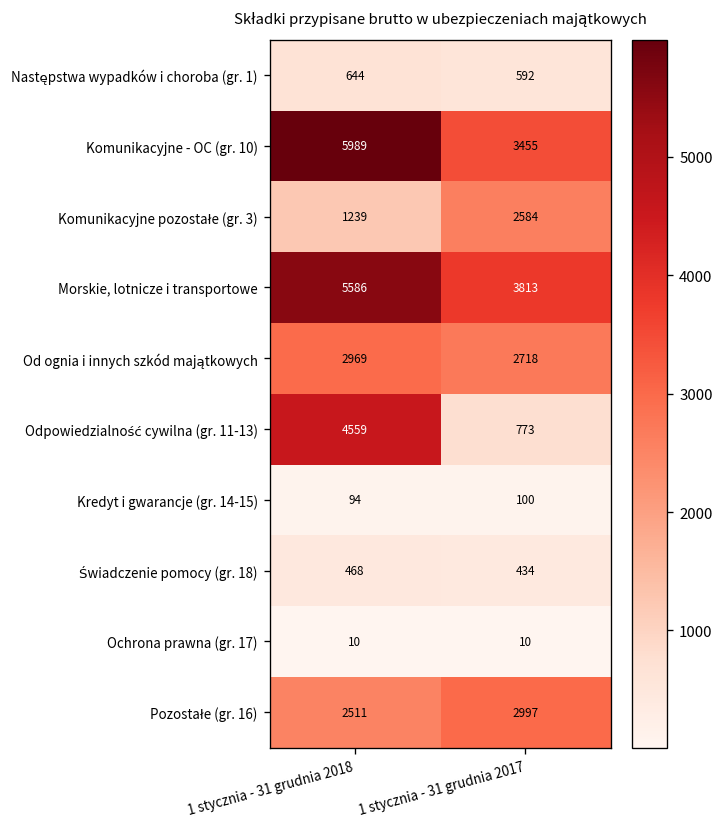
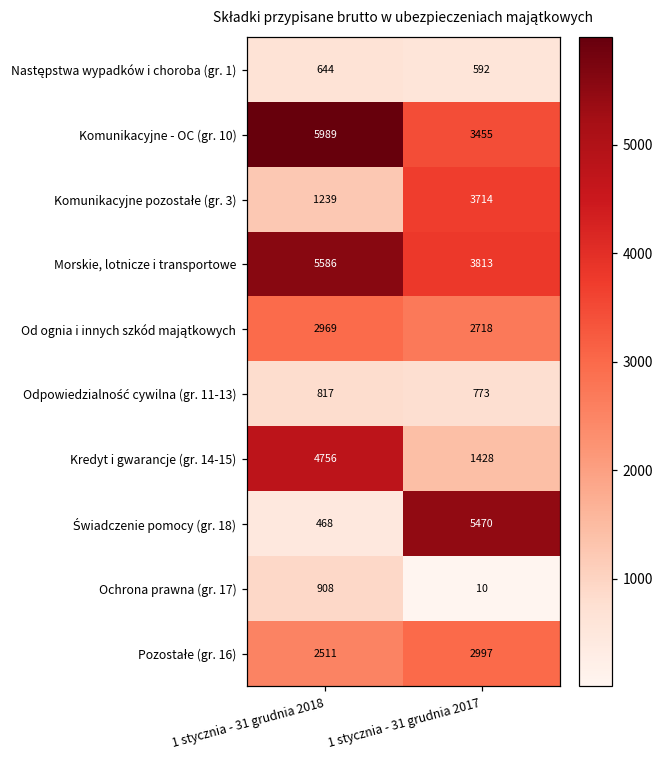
Komunikacyjne pozostałe (gr. 3), 1 stycznia - 31 grudnia 2017: 2584 -> 3714
Odpowiedzialność cywilna (gr. 11-13), 1 stycznia - 31 grudnia 2018: 4559 -> 817
Kredyt i gwarancje (gr. 14-15), 1 stycznia - 31 grudnia 2018: 94 -> 4756
Kredyt i gwarancje (gr. 14-15), 1 stycznia - 31 grudnia 2017: 100 -> 1428
Świadczenie pomocy (gr. 18), 1 stycznia - 31 grudnia 2017: 434 -> 5470
Ochrona prawna (gr. 17), 1 stycznia - 31 grudnia 2018: 10 -> 908
